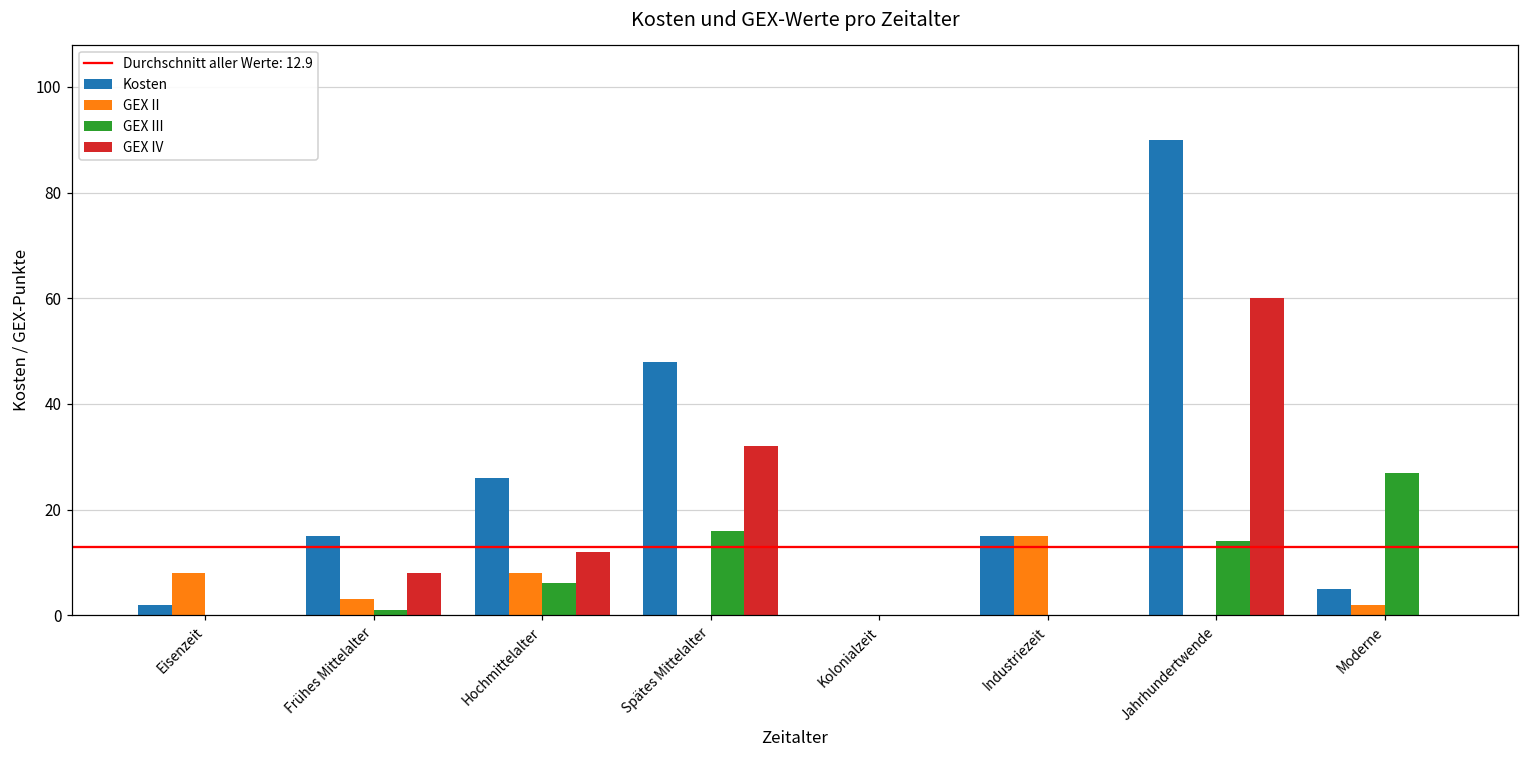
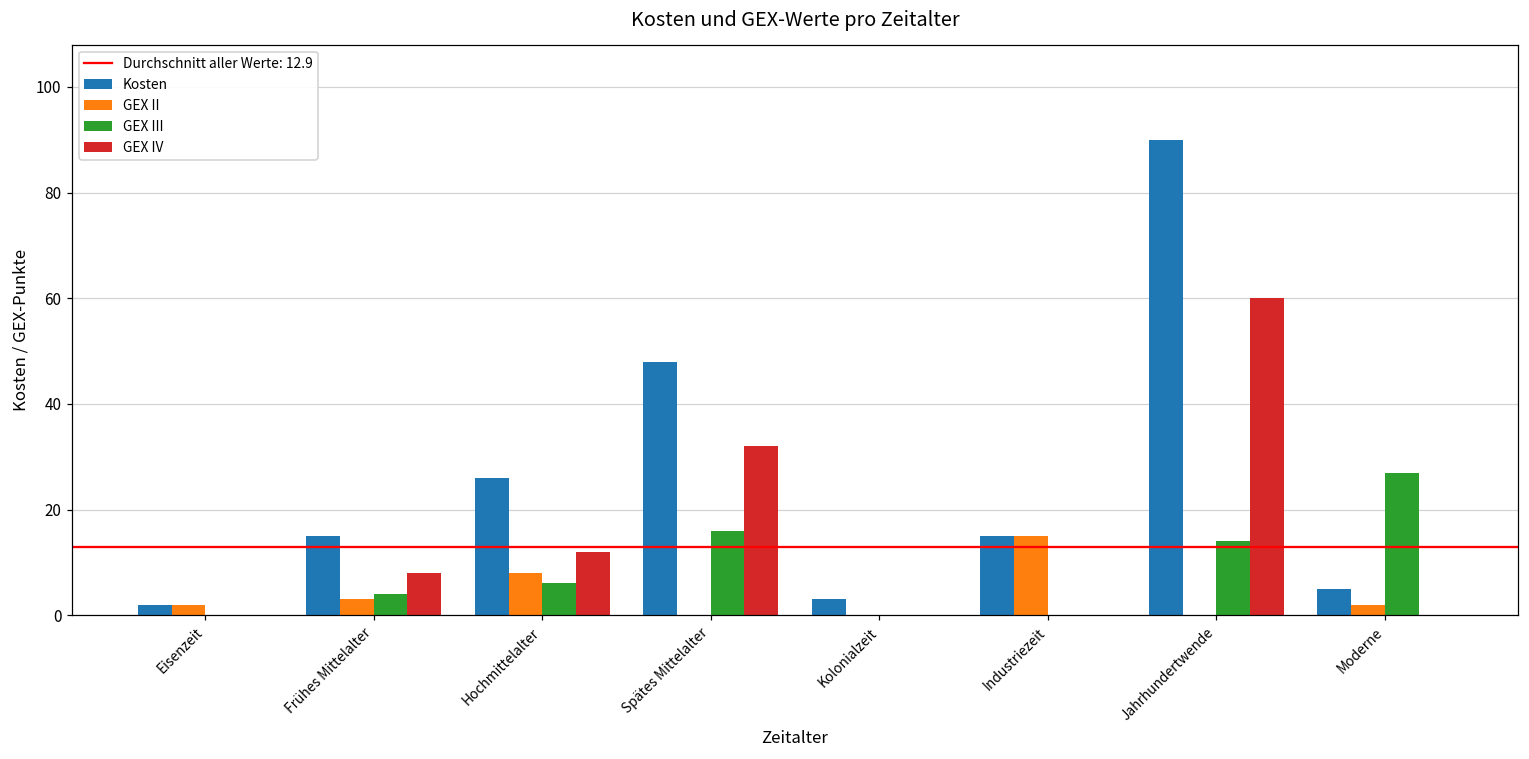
GEX II, Eisenzeit: 8 -> 2
GEX III, Frühes Mittelalter: 1 -> 4
Kosten, Kolonialzeit: 0 -> 3
